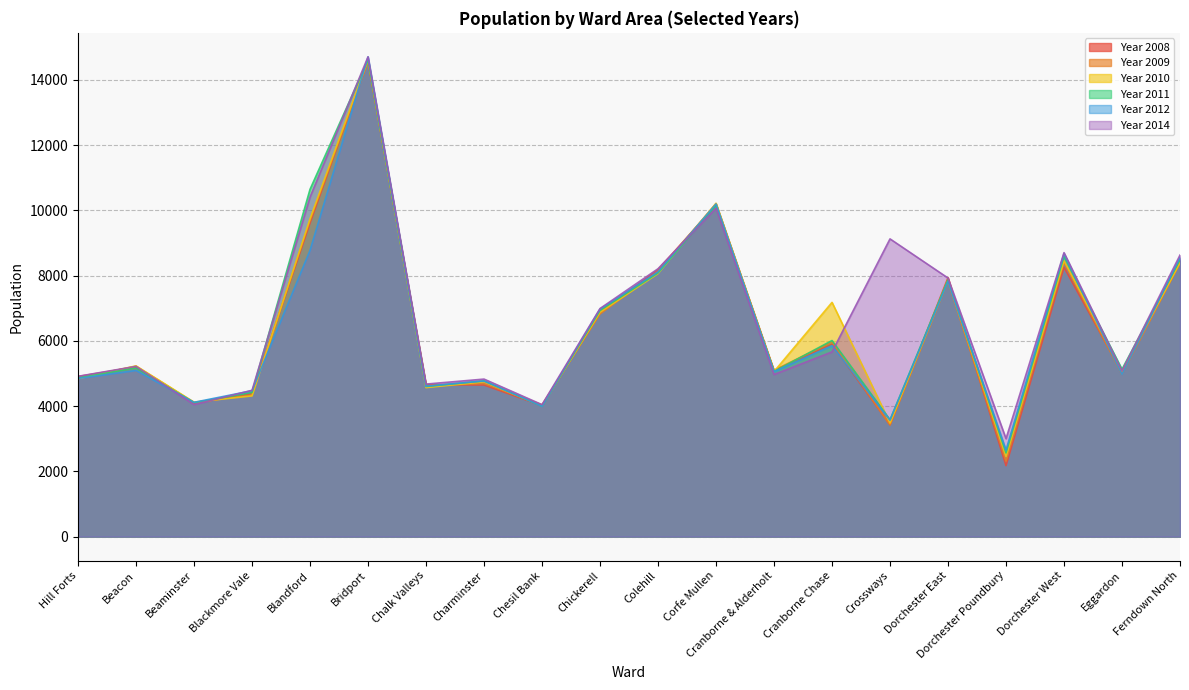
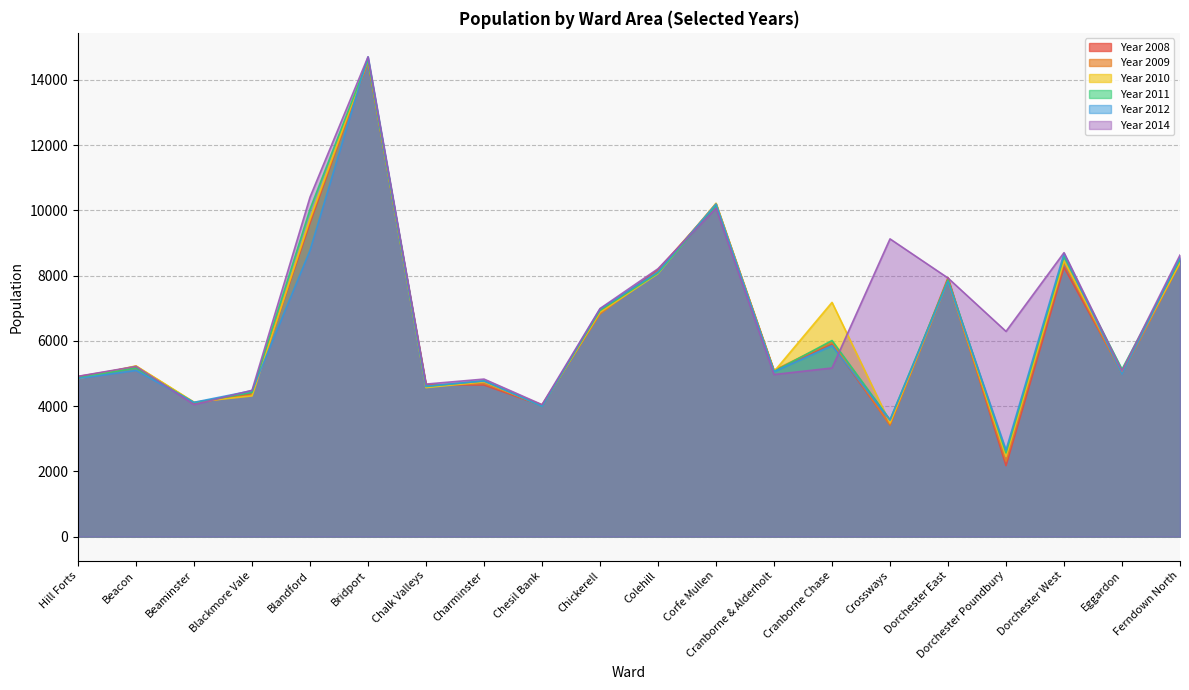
Year 2011, Blandford: 10600 -> 10000
Year 2014, Cranborne Chase: 5700 -> 5200
Year 2014, Dorchester Poundbury: 3000 -> 6300
